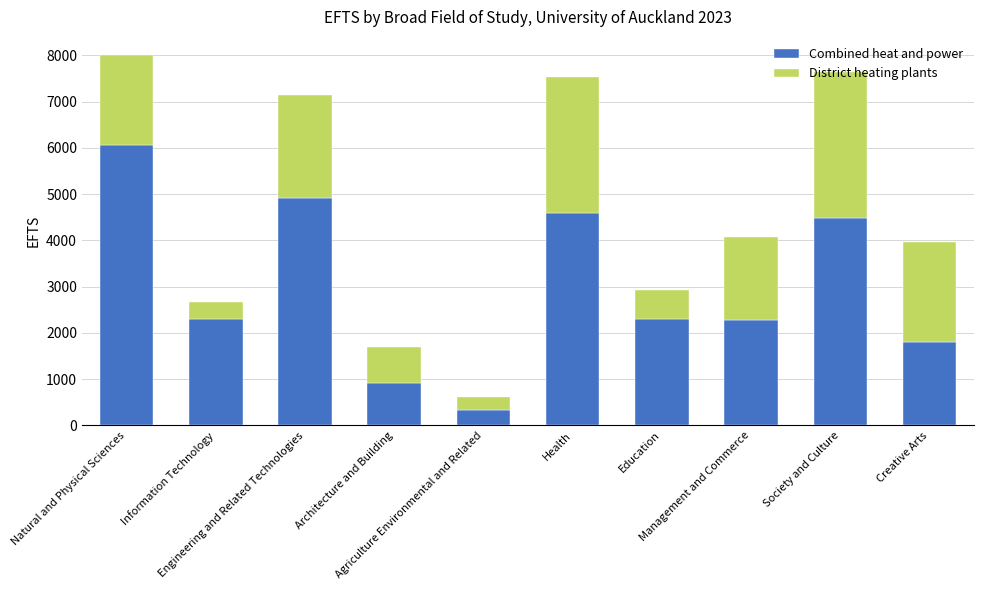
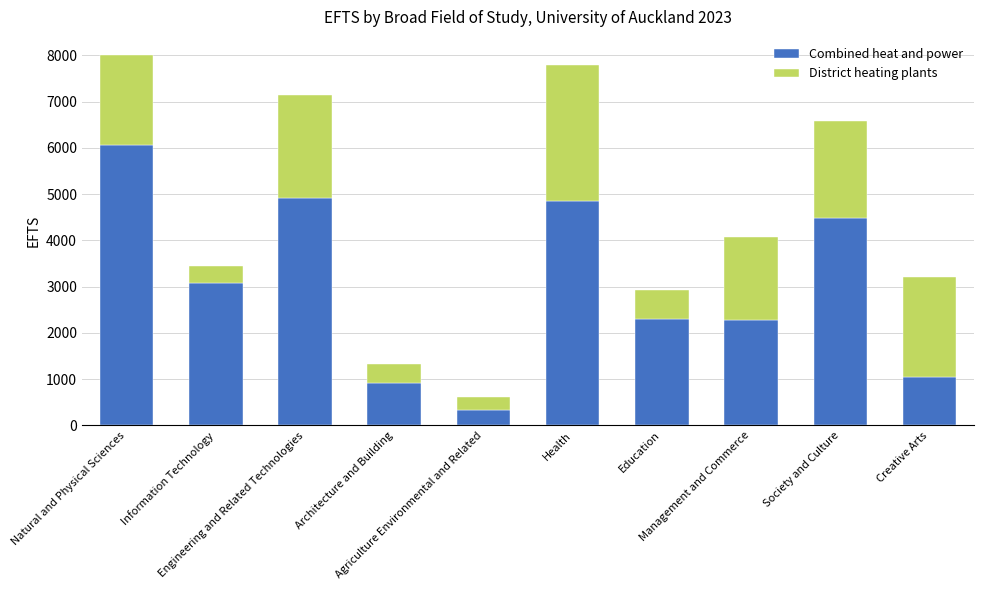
Combined heat and power, Information Technology: 2300 -> 3100
District heating plants, Architecture and Building: 800 -> 400
Combined heat and power, Health: 4600 -> 4800
District heating plants, Society and Culture: 3200 -> 2100
Combined heat and power, Creative Arts: 1800 -> 1000
